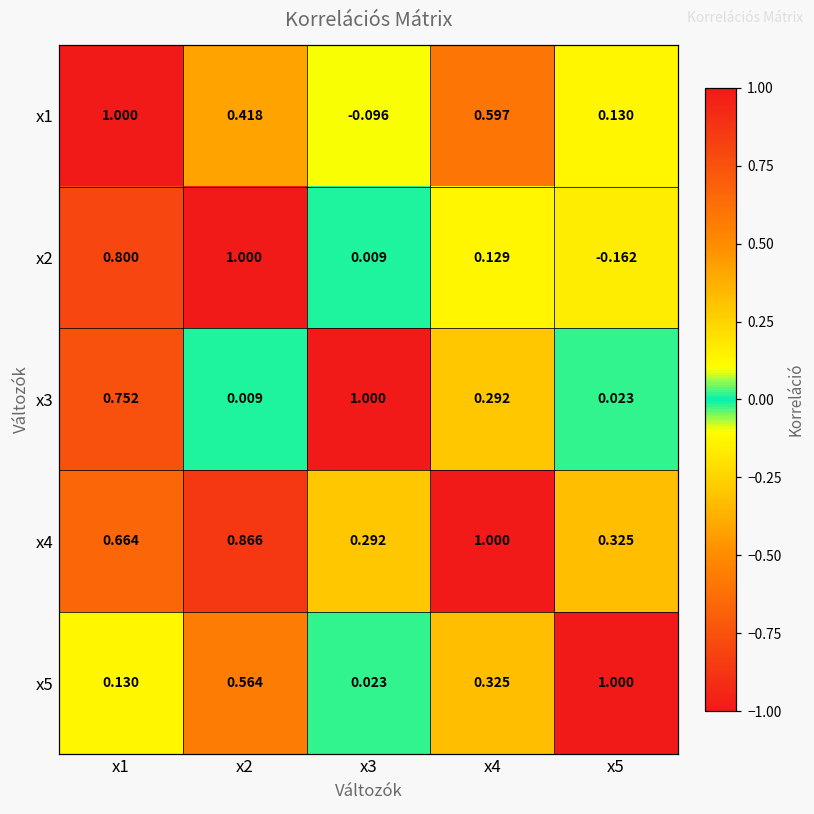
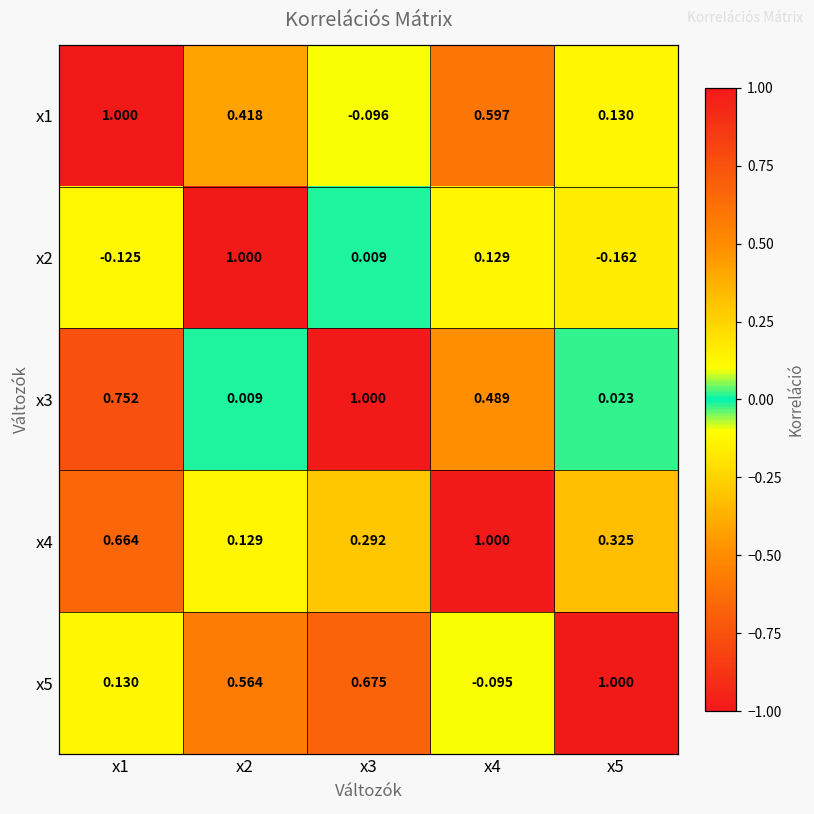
x2, x1: 0.800 -> -0.125
x3, x4: 0.292 -> 0.489
x4, x2: 0.866 -> 0.129
x5, x3: 0.023 -> 0.675
x5, x4: 0.325 -> -0.095
